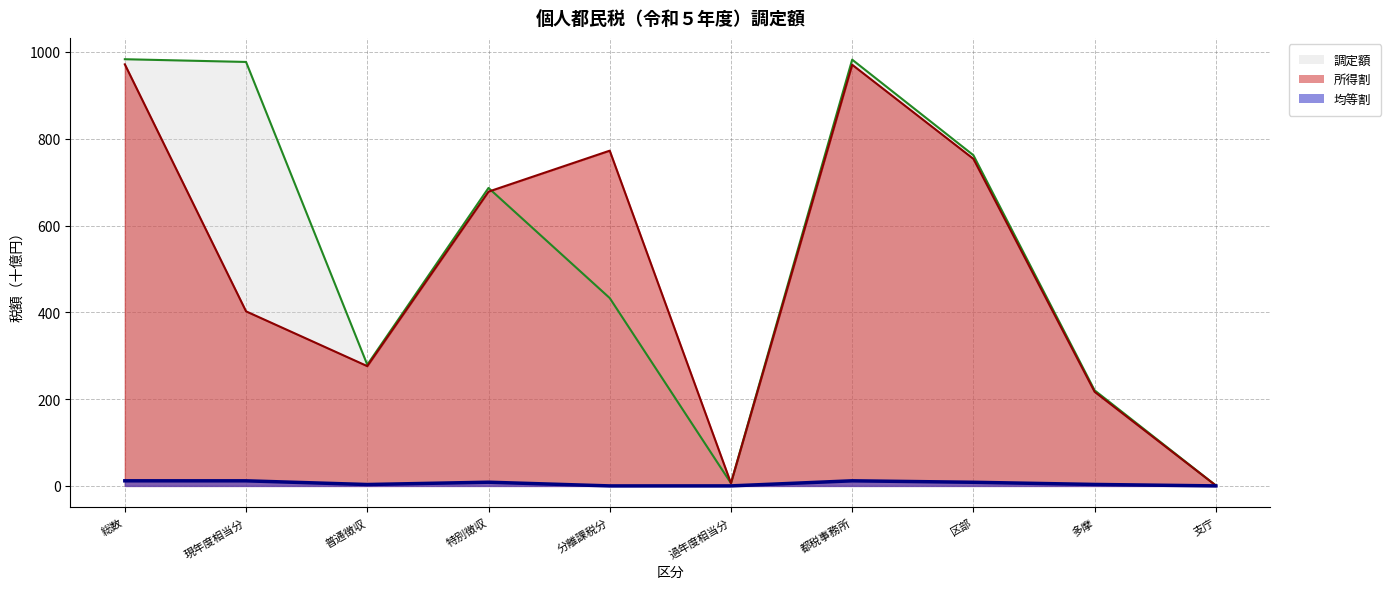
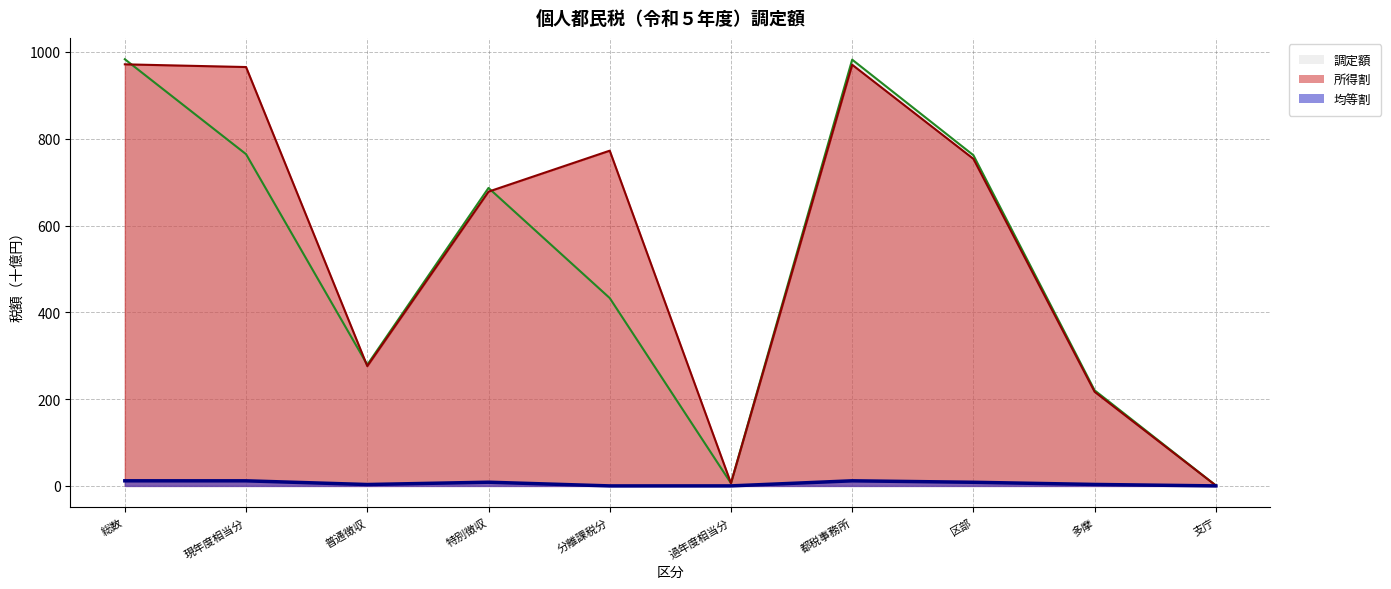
調定額, 現年度相当分: 980 -> 760
所得割, 現年度相当分: 400 -> 970
